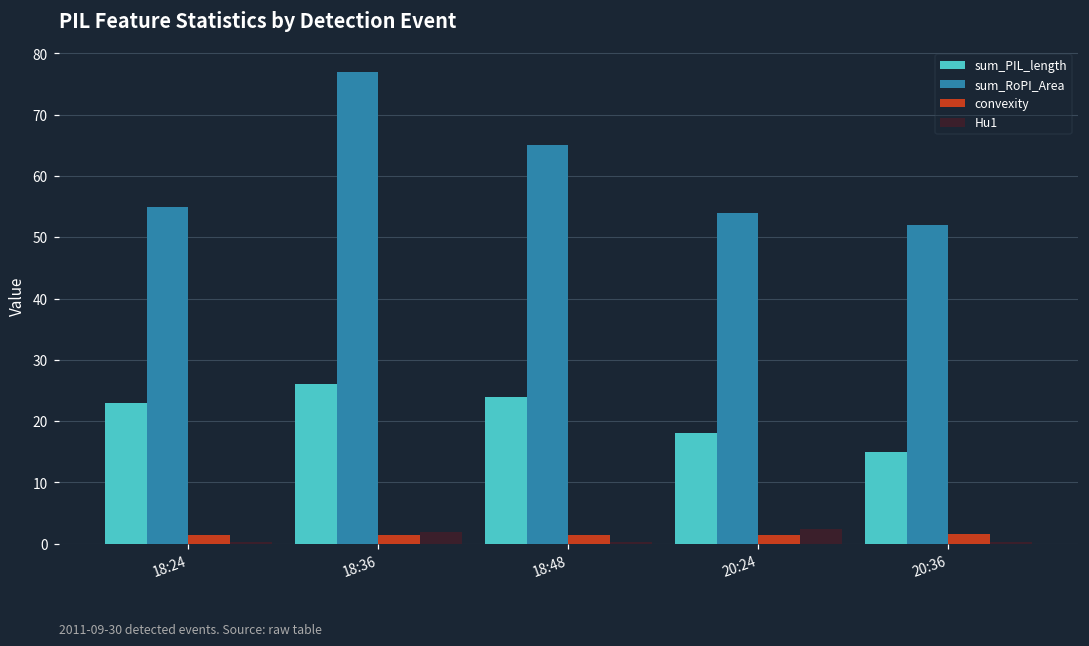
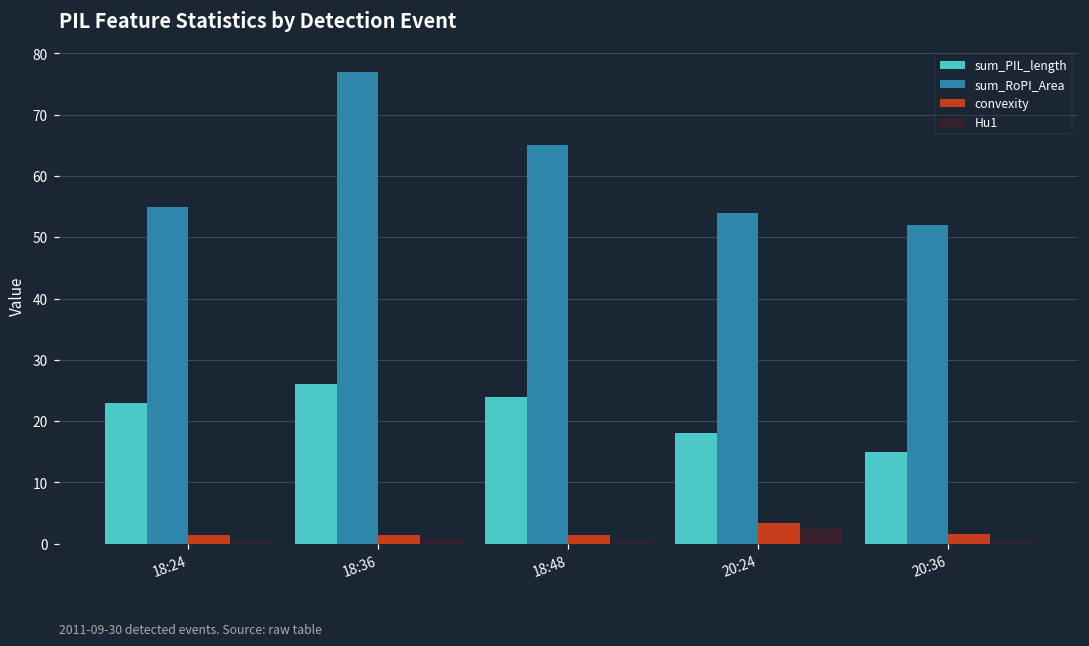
Hu1, 18:36: 2 -> 0
convexity, 20:24: 1 -> 3
